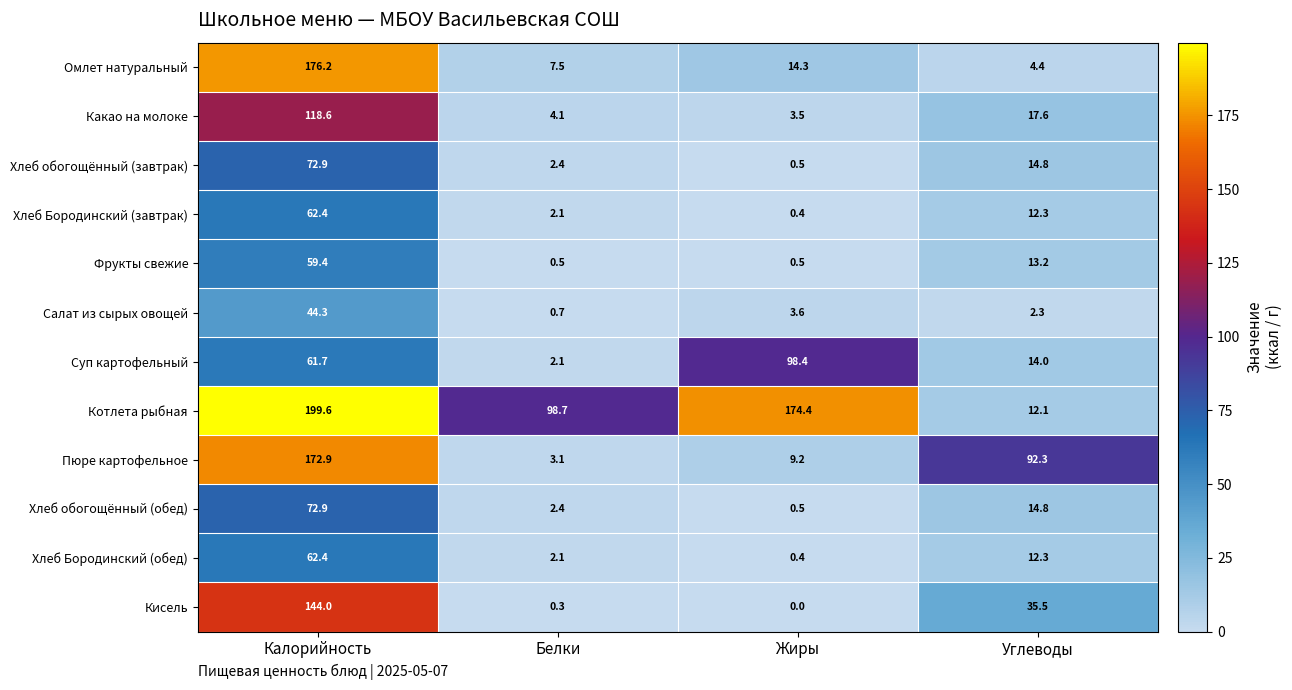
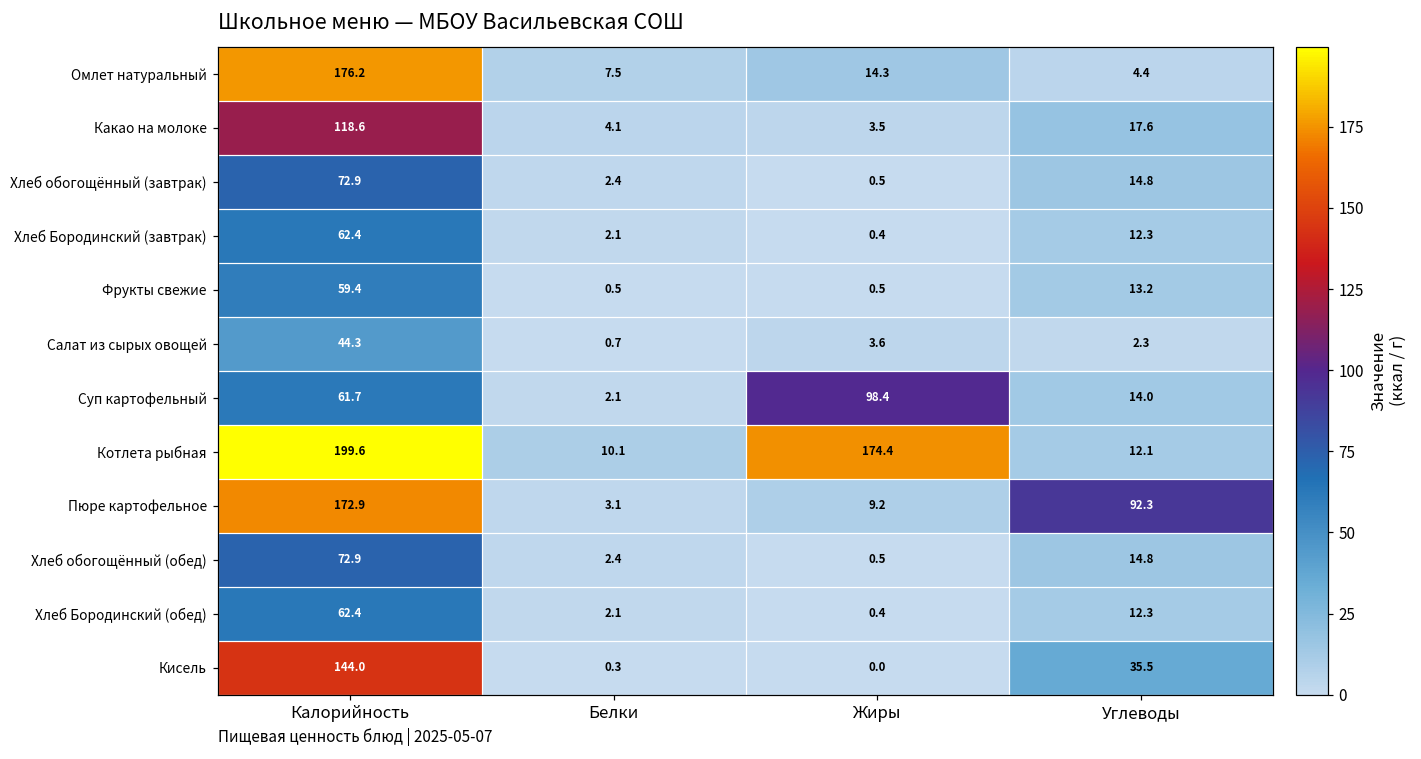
Котлета рыбная, Белки: 98.7 -> 10.1
